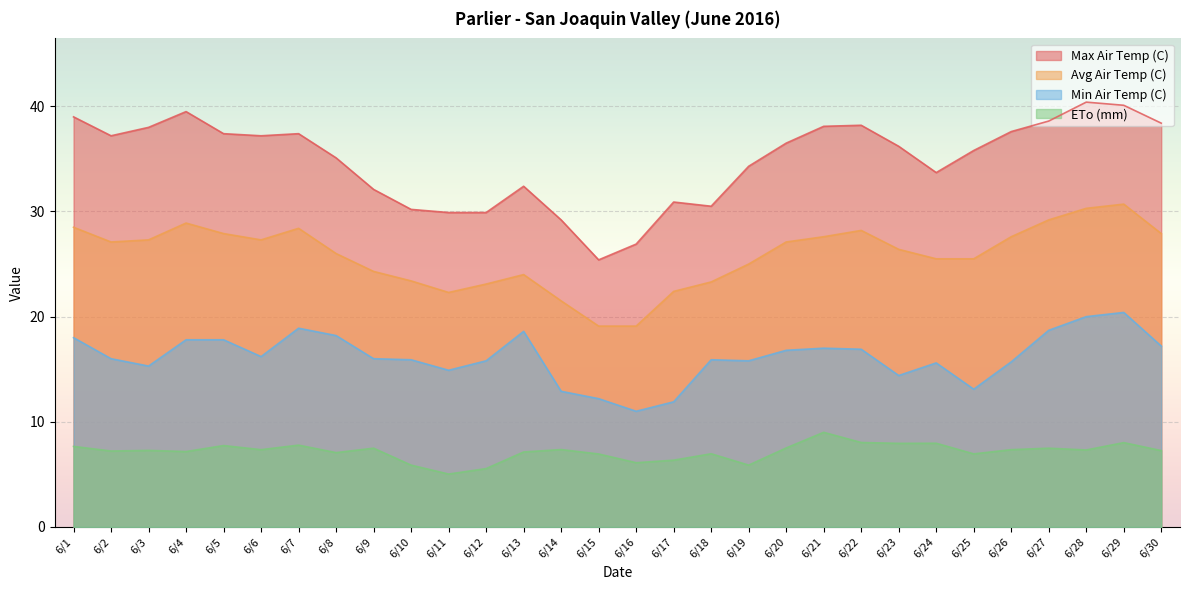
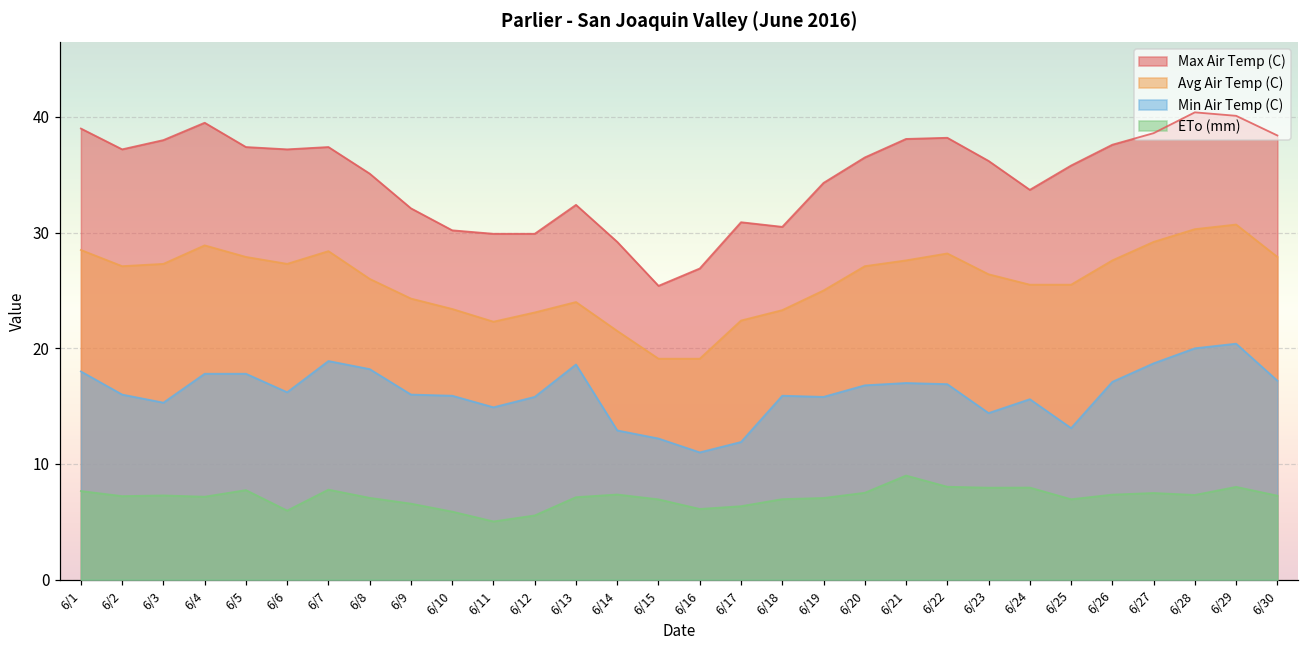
ETo (mm), 6/6: 7.4 -> 6.0
ETo (mm), 6/9: 7.5 -> 6.6
ETo (mm), 6/19: 5.9 -> 7.1
Min Air Temp (C), 6/26: 15.7 -> 17.1
